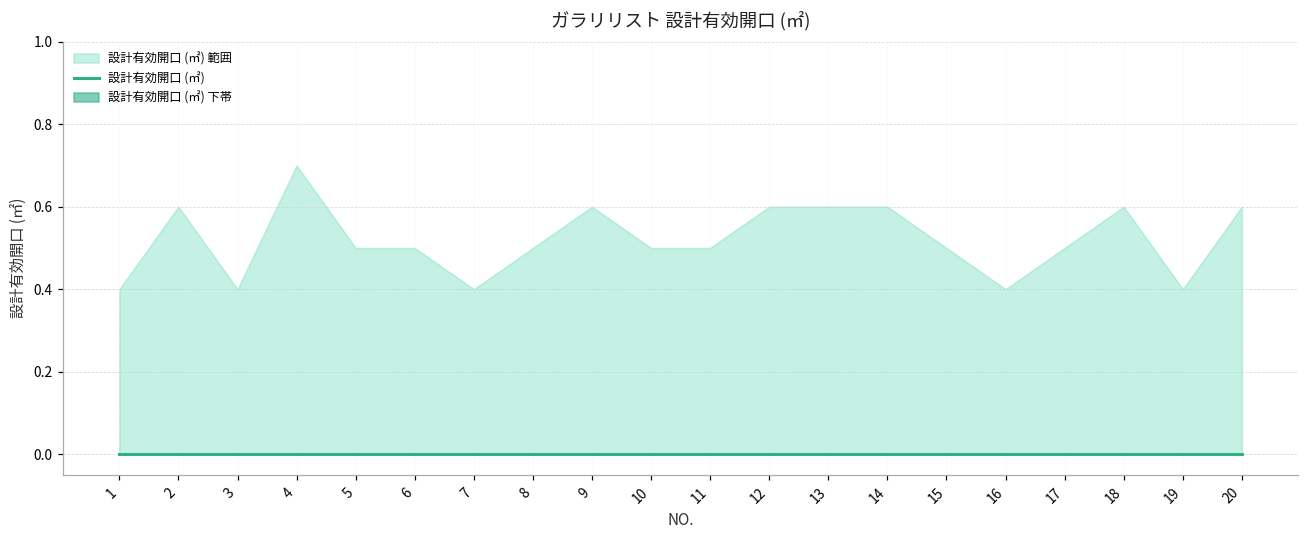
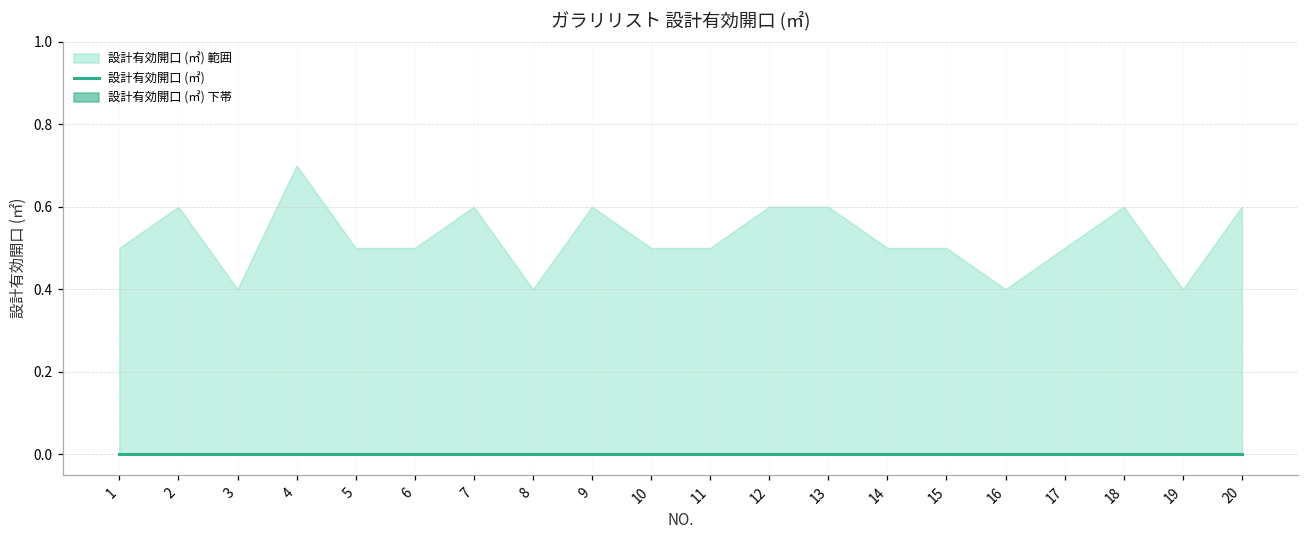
設計有効開口 (㎡) 範囲, 1: 0.4 -> 0.5
設計有効開口 (㎡) 範囲, 7: 0.4 -> 0.6
設計有効開口 (㎡) 範囲, 8: 0.5 -> 0.4
設計有効開口 (㎡) 範囲, 14: 0.6 -> 0.5
